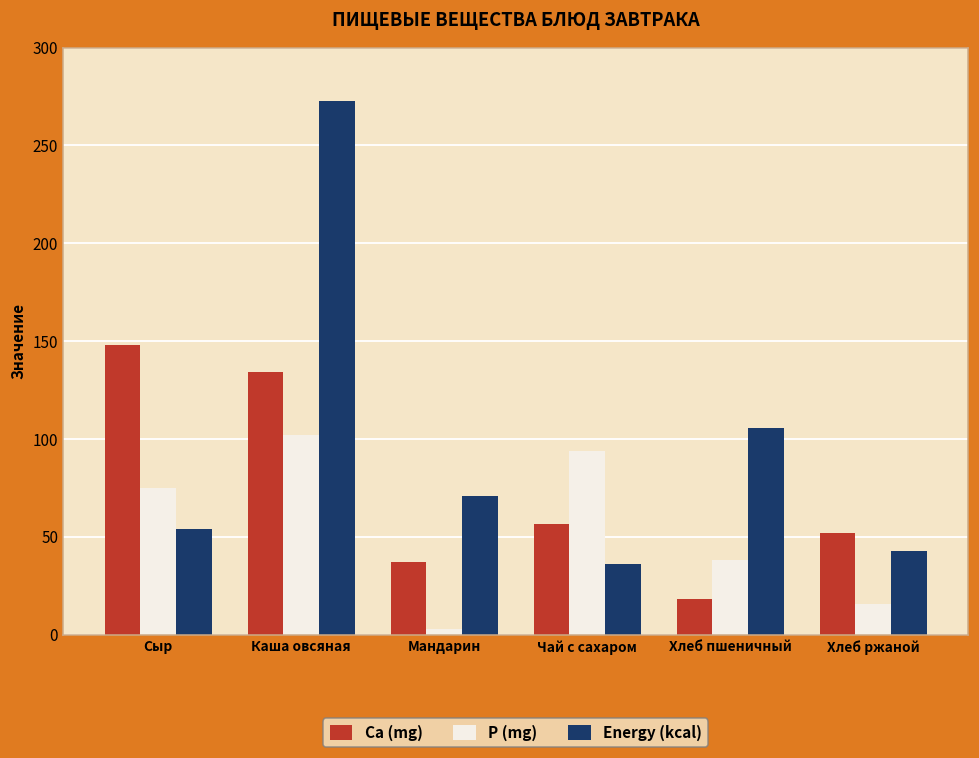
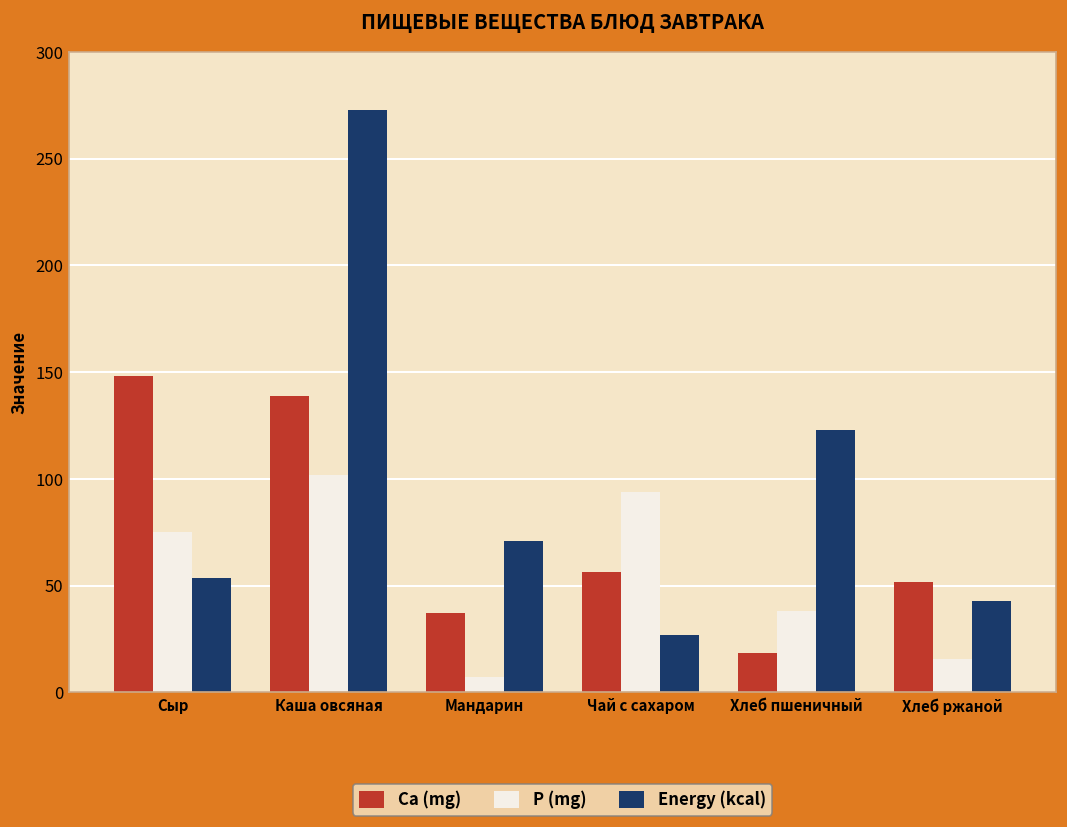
Ca (mg), Каша овсяная: 134 -> 139
P (mg), Мандарин: 3 -> 7
Energy (kcal), Чай с сахаром: 36 -> 27
Energy (kcal), Хлеб пшеничный: 106 -> 123
